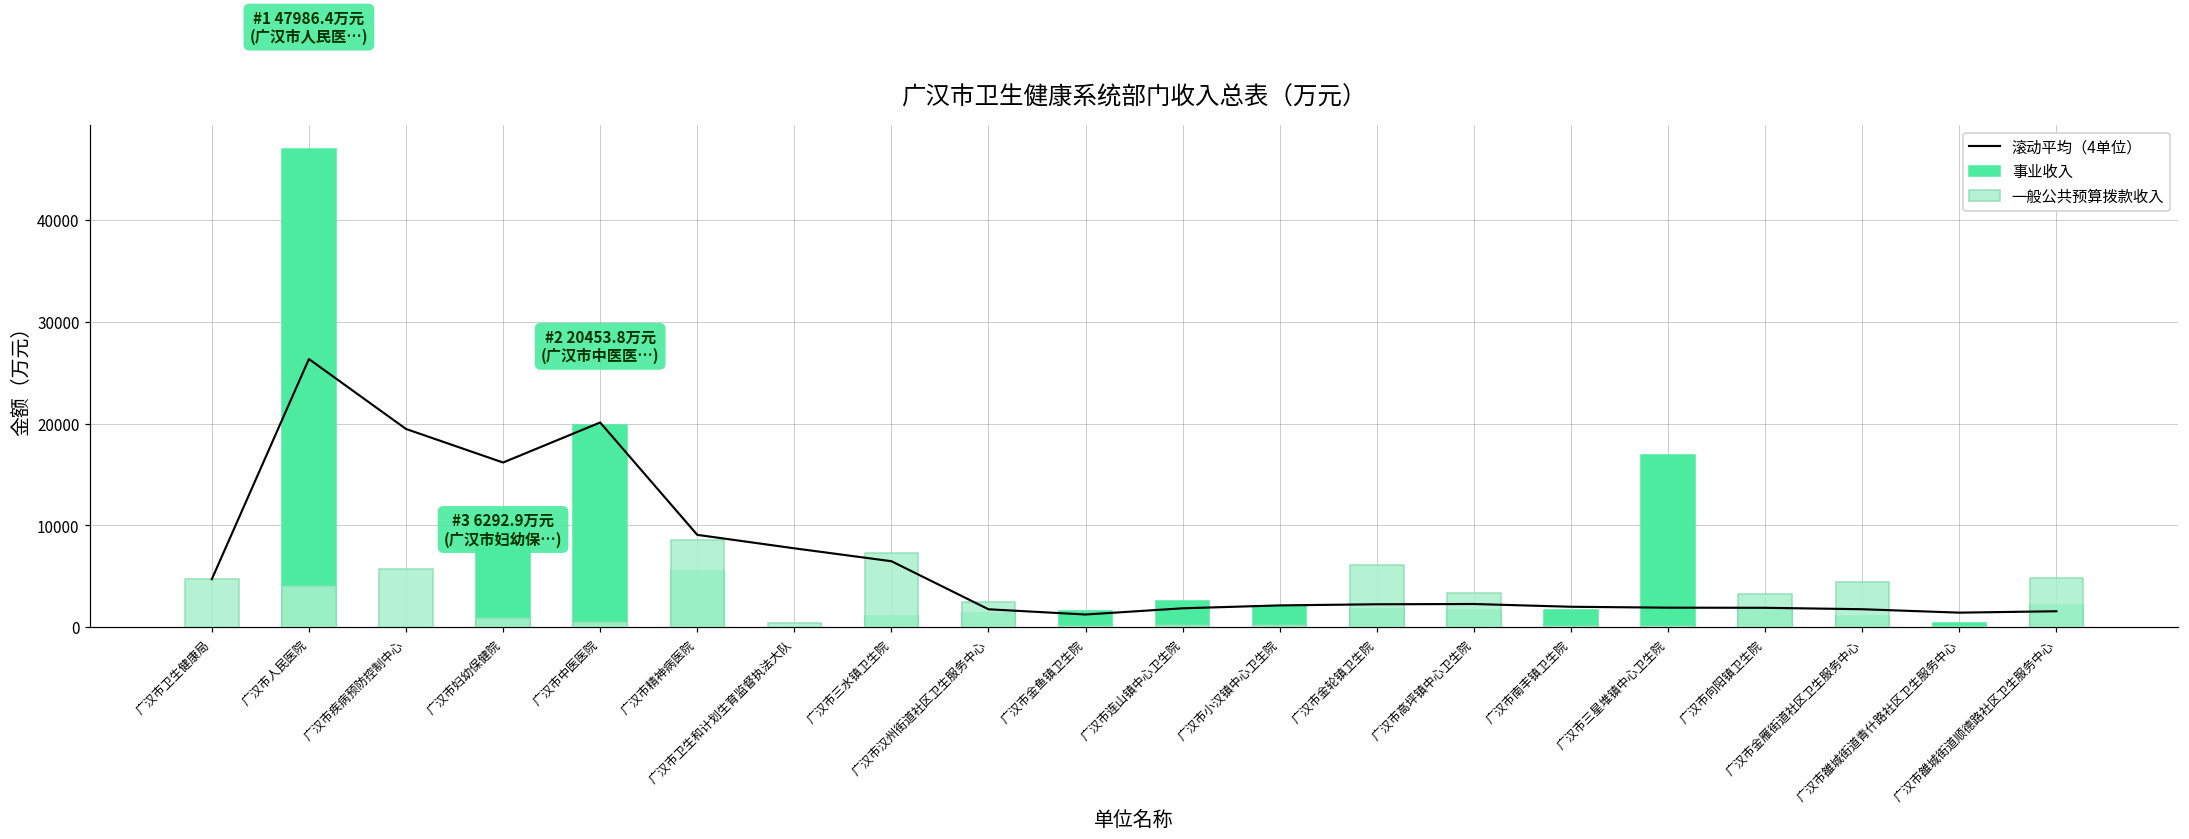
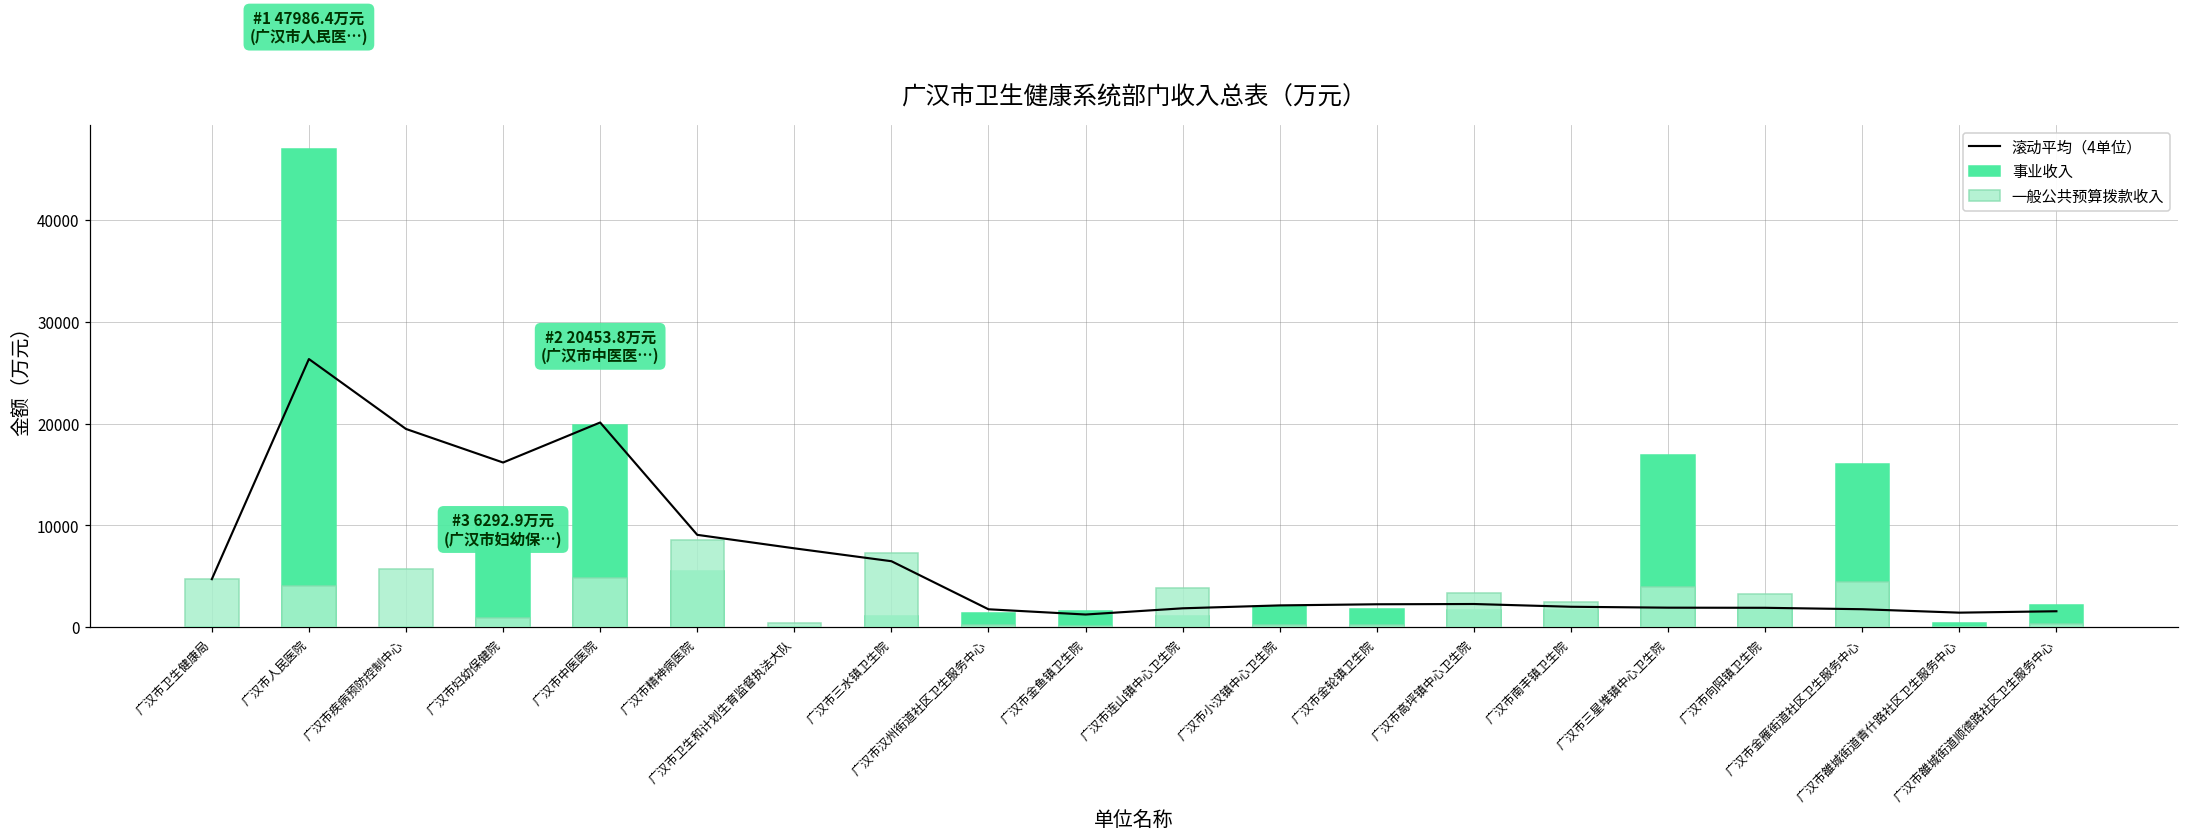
一般公共预算拨款收入, 广汉市中医医院: 1000 -> 5000
一般公共预算拨款收入, 广汉市汉州街道社区卫生服务中心: 3000 -> 0
事业收入, 广汉市连山镇中心卫生院: 3000 -> 1000
一般公共预算拨款收入, 广汉市连山镇中心卫生院: 0 -> 4000
一般公共预算拨款收入, 广汉市金轮镇卫生院: 6000 -> 0
一般公共预算拨款收入, 广汉市南丰镇卫生院: 0 -> 2000
一般公共预算拨款收入, 广汉市三星堆镇中心卫生院: 0 -> 4000
事业收入, 广汉市金雁街道社区卫生服务中心: 1000 -> 16000
一般公共预算拨款收入, 广汉市雒城街道顺德路社区卫生服务中心: 5000 -> 0
